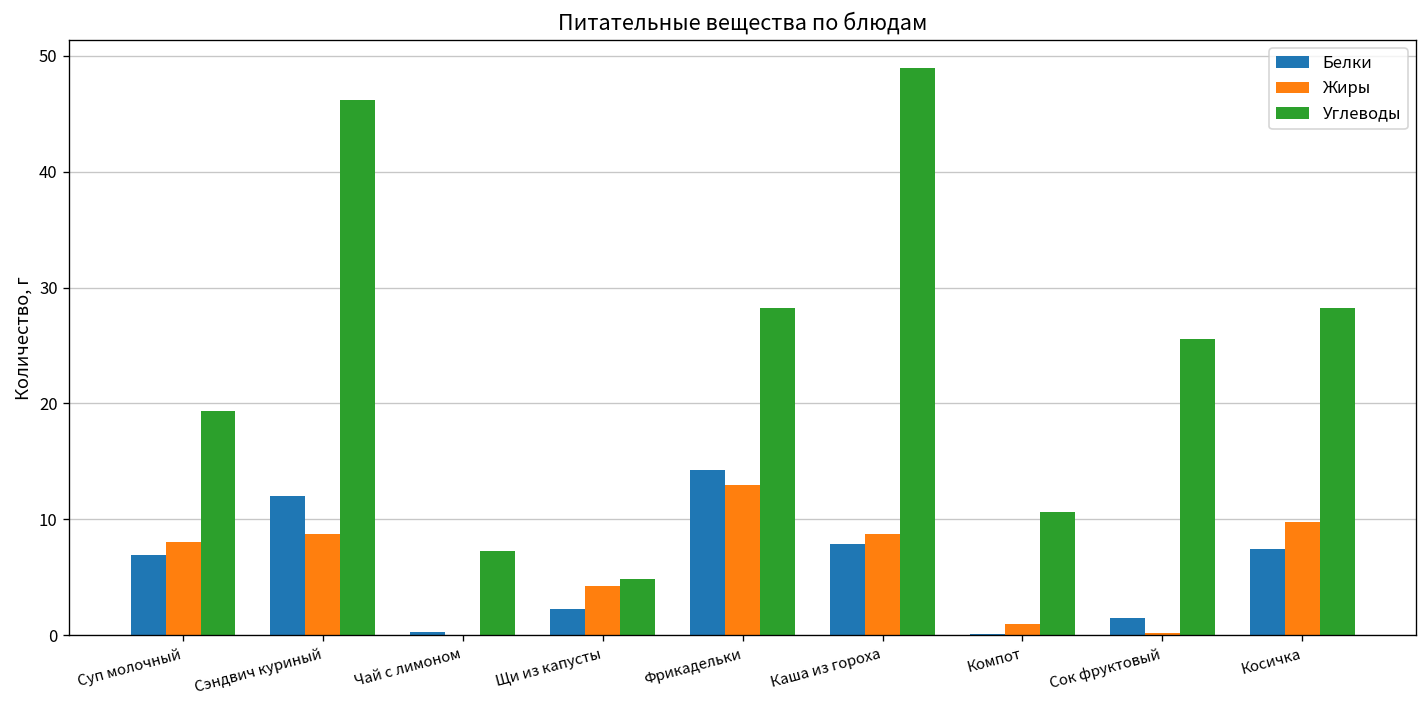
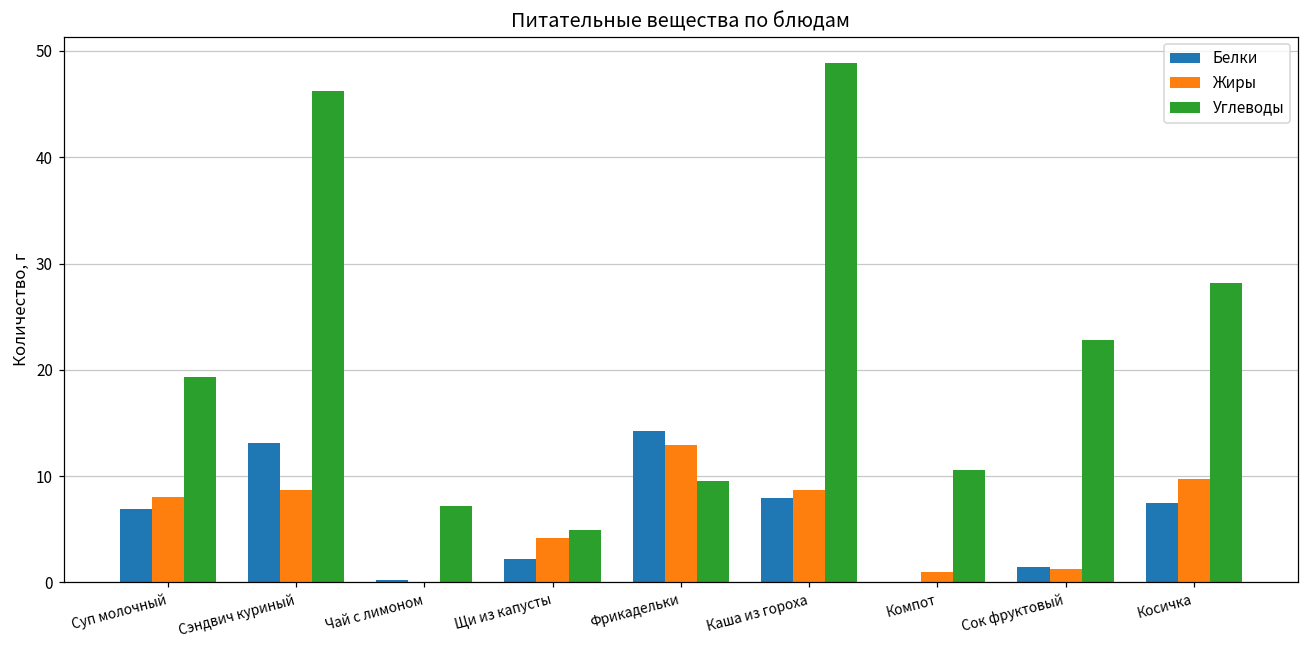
Белки, Сэндвич куриный: 12 -> 13
Углеводы, Фрикадельки: 28 -> 10
Жиры, Сок фруктовый: 0 -> 1
Углеводы, Сок фруктовый: 26 -> 23
